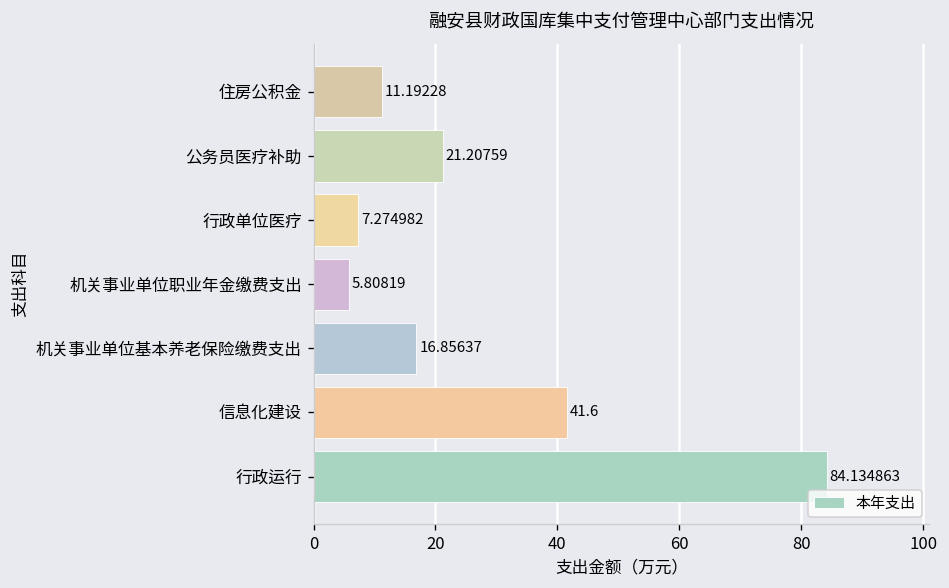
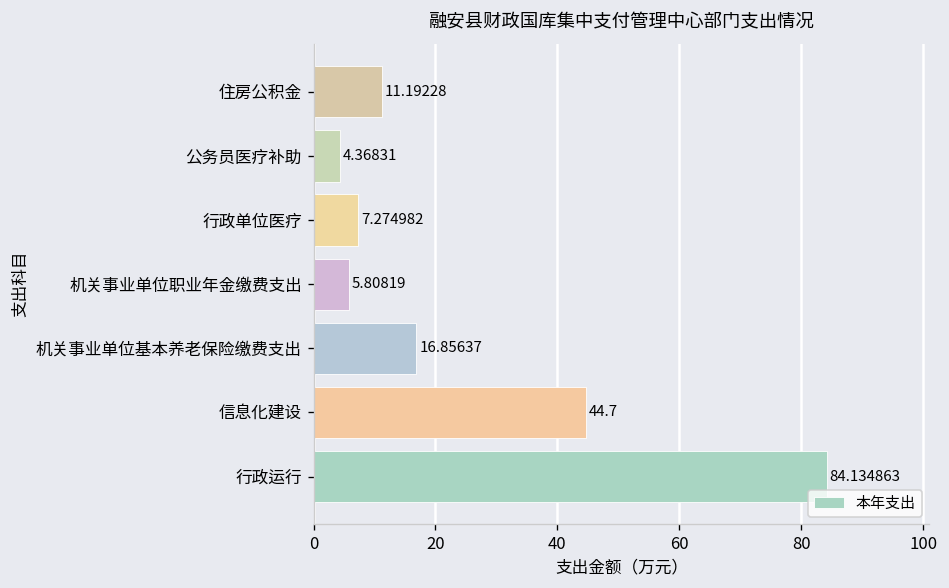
公务员医疗补助: 21.20759 -> 4.36831
信息化建设: 41.6 -> 44.7
